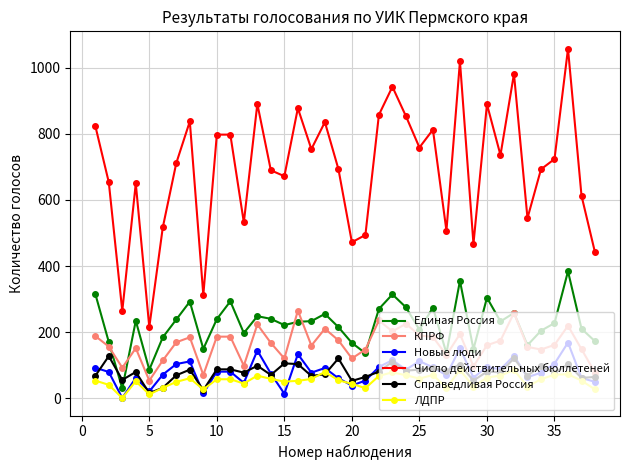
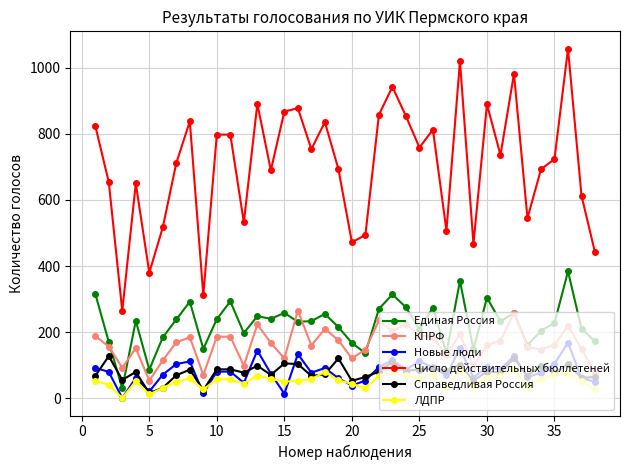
Число действительных бюллетеней, 5: 220 -> 380
Единая Россия, 15: 220 -> 260
Число действительных бюллетеней, 15: 670 -> 870
